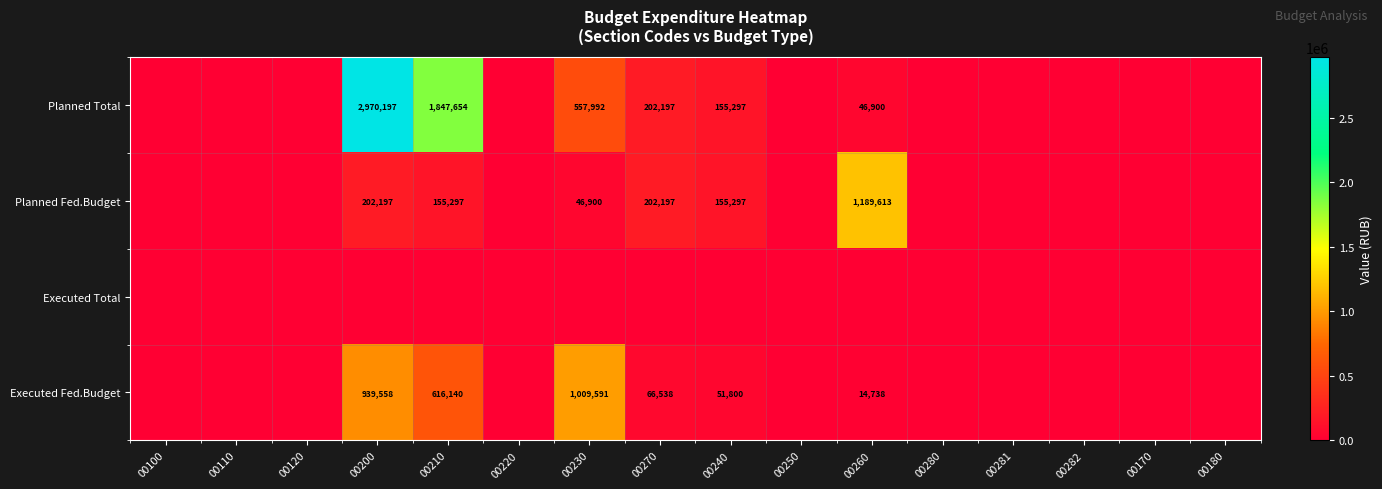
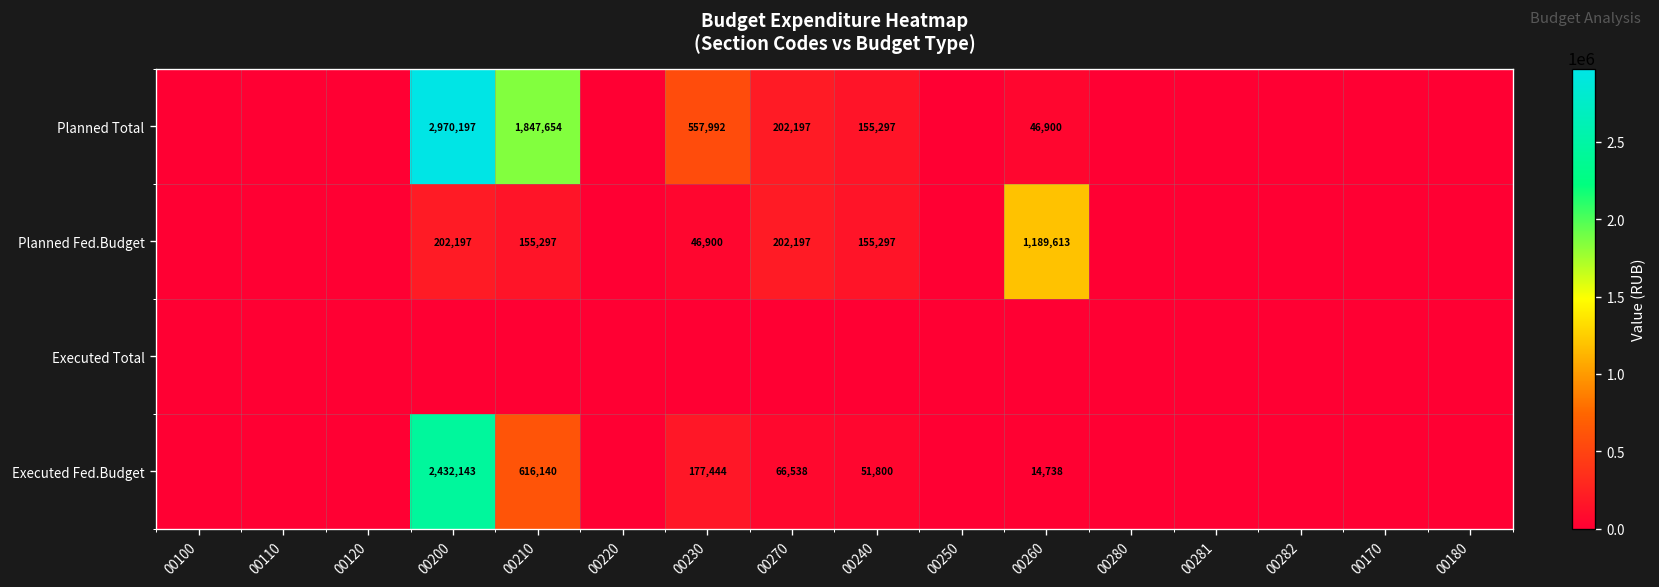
Executed Fed.Budget, 00200: 939,558 -> 2,432,143
Executed Fed.Budget, 00230: 1,009,591 -> 177,444
